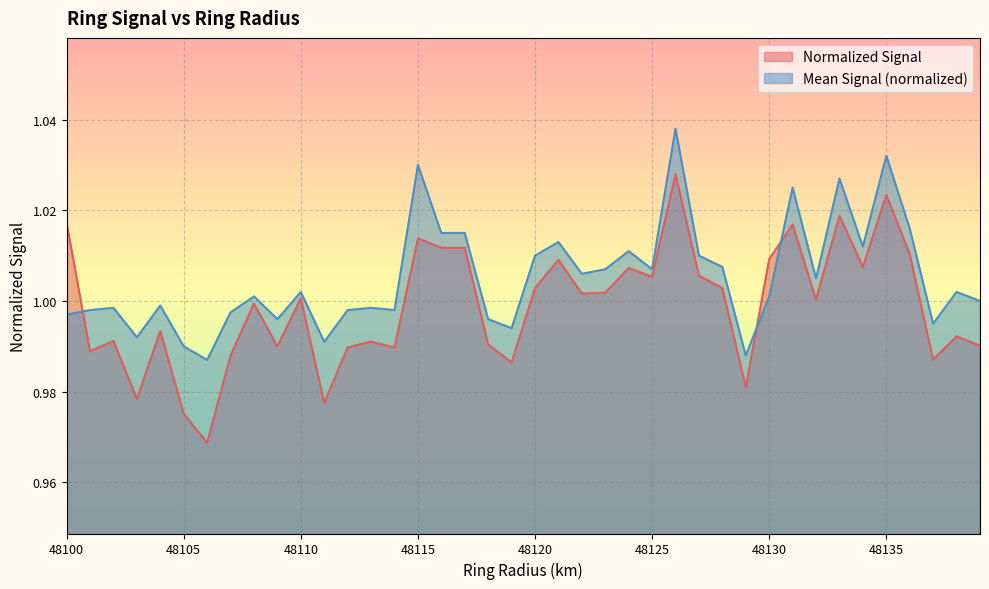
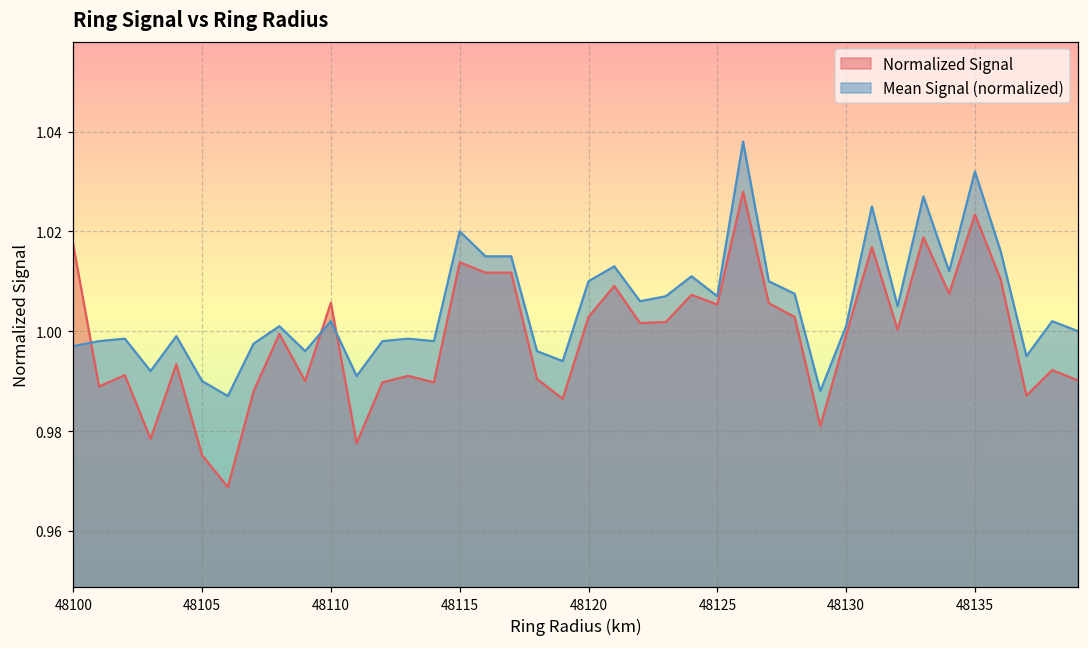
Normalized Signal, 48110: 1.001 -> 1.006
Mean Signal (normalized), 48115: 1.03 -> 1.02
Normalized Signal, 48130: 1.009 -> 0.999
